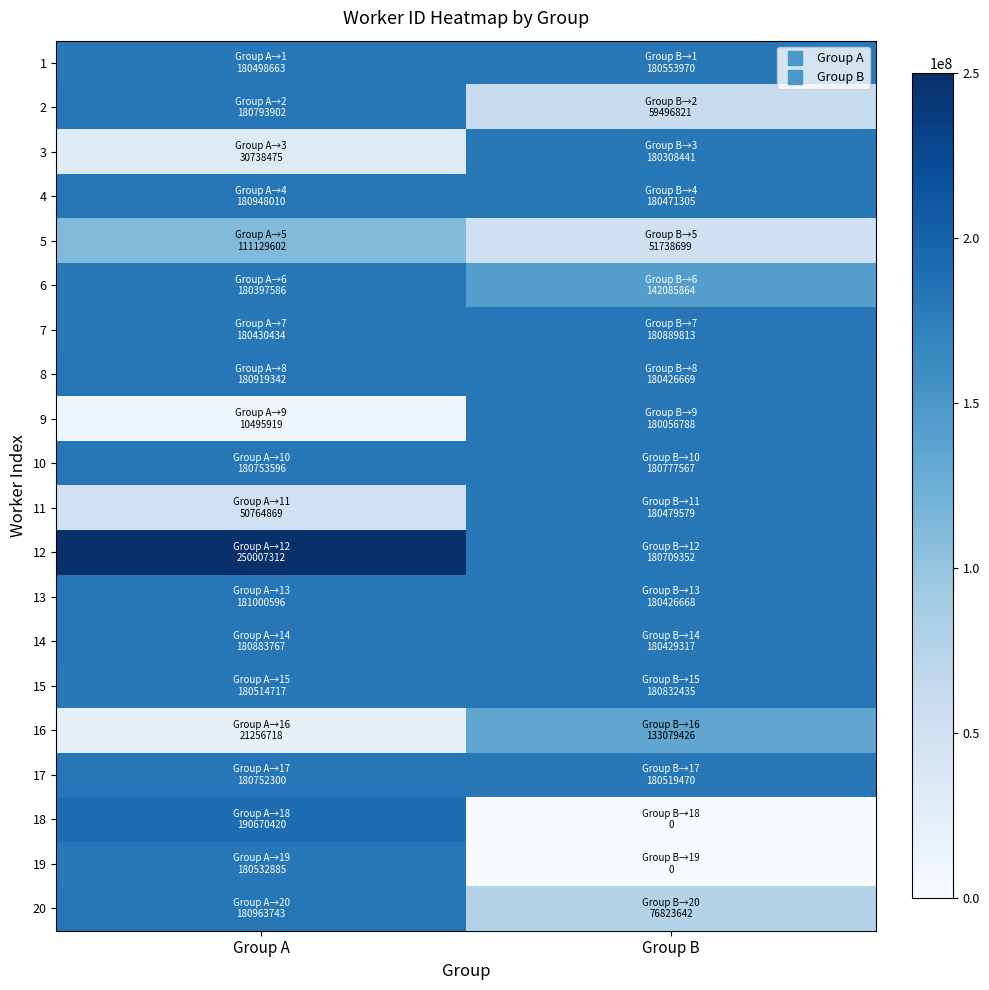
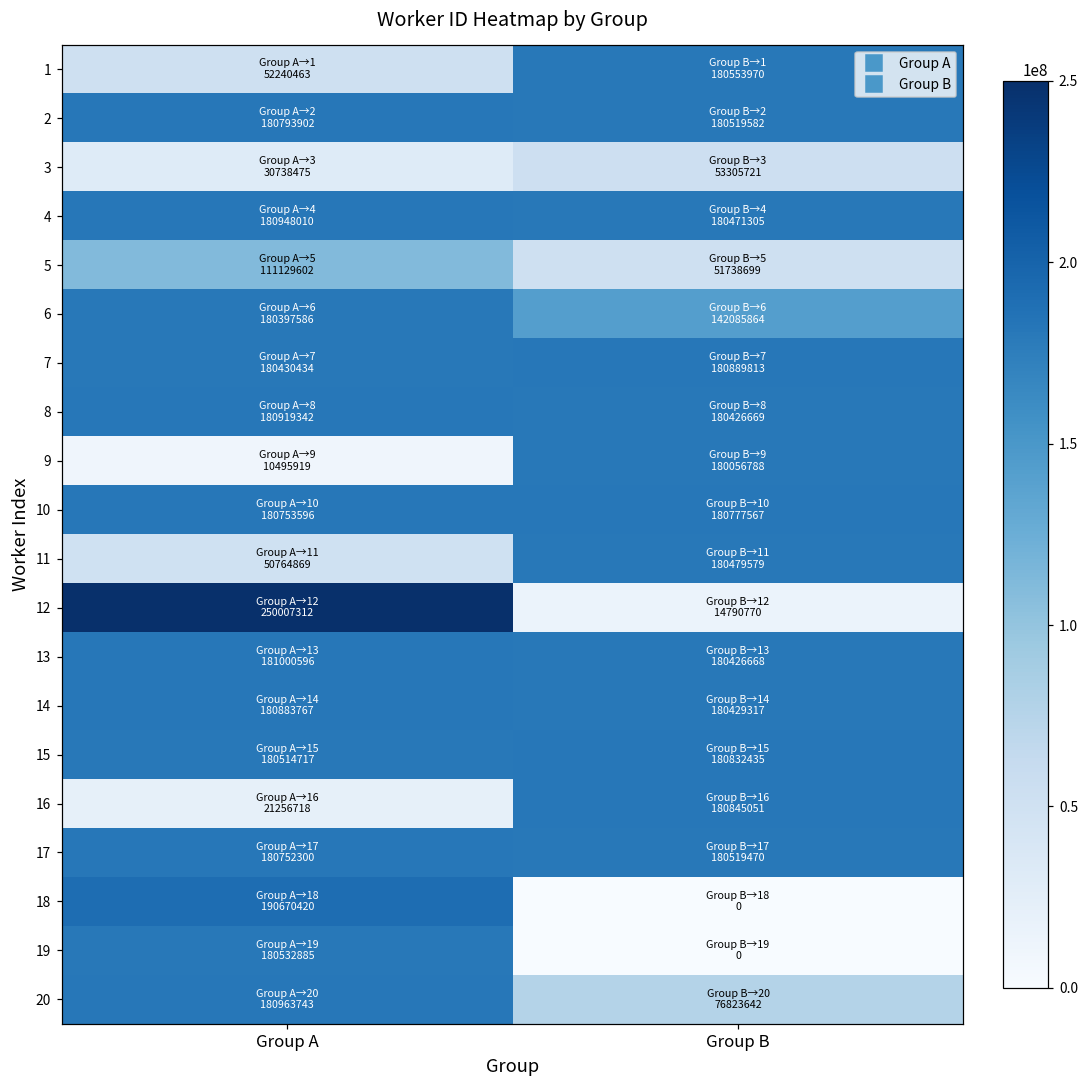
1, Group A: 180498663 -> 52240463
2, Group B: 59496821 -> 180519582
3, Group B: 180308441 -> 53305721
12, Group B: 180709352 -> 14790770
16, Group B: 133079426 -> 180845051
